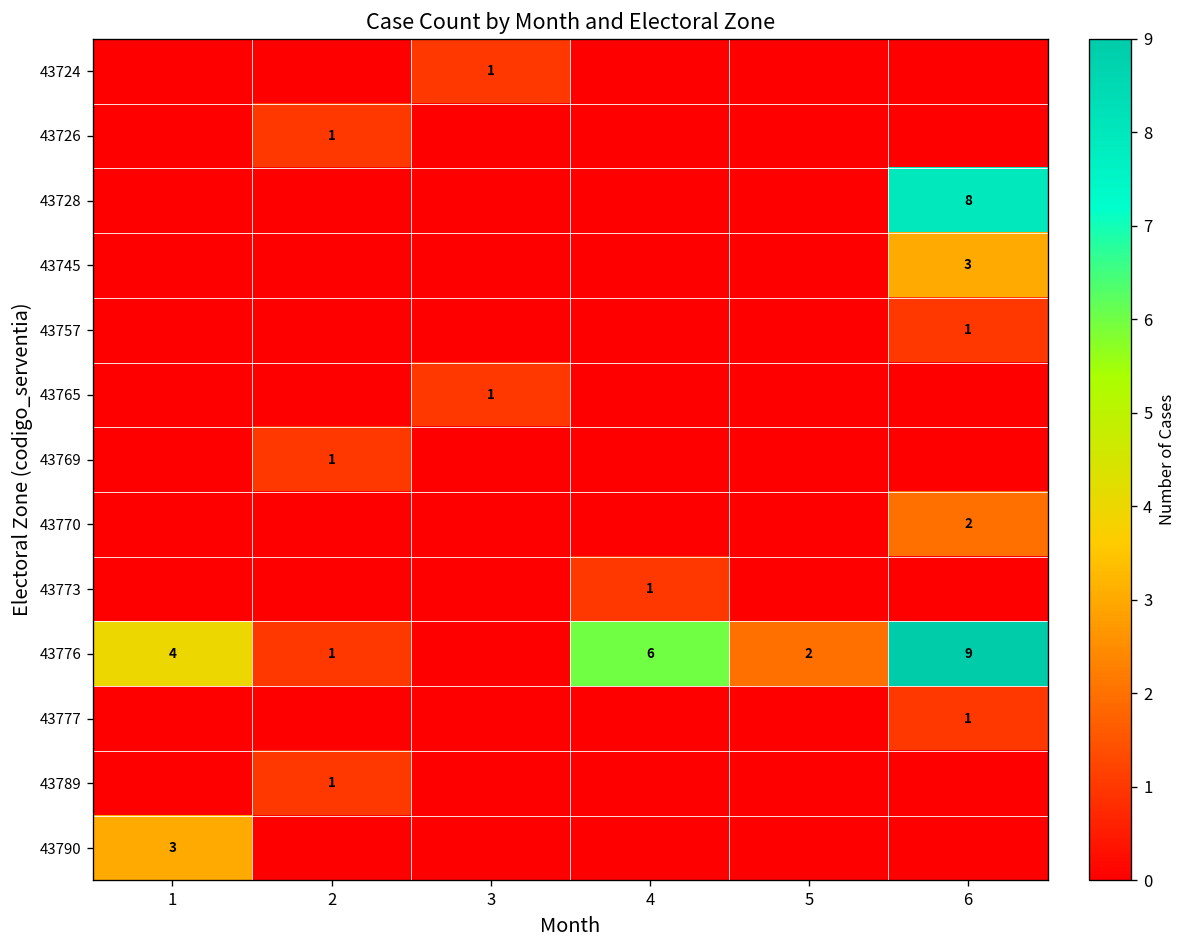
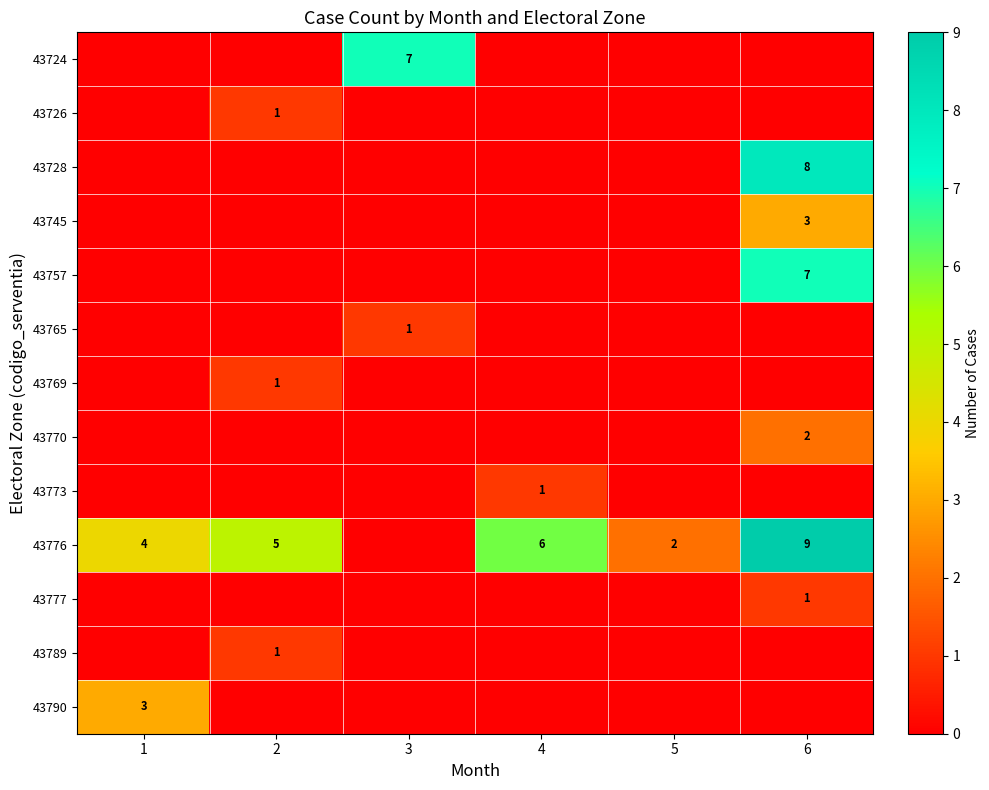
43724, 3: 1 -> 7
43757, 6: 1 -> 7
43776, 2: 1 -> 5
